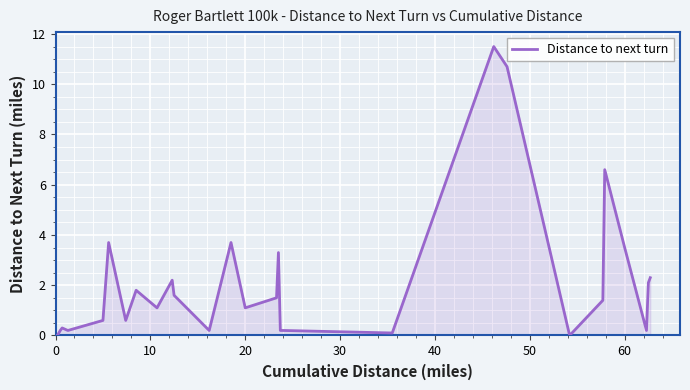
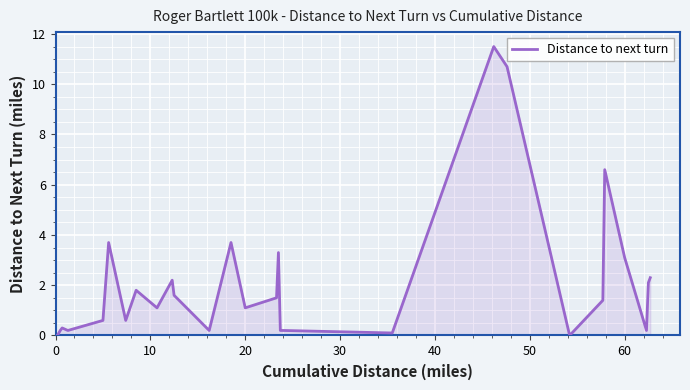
60: 3.5 -> 3.1
